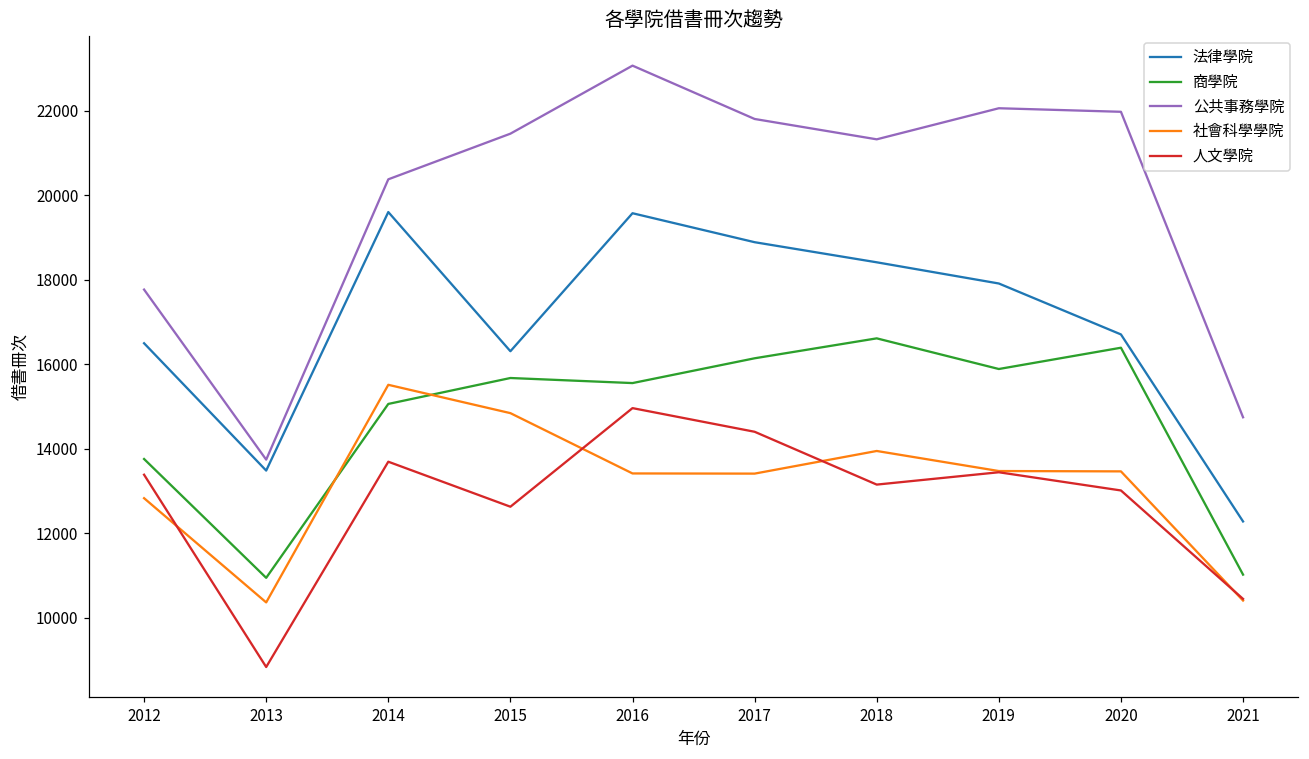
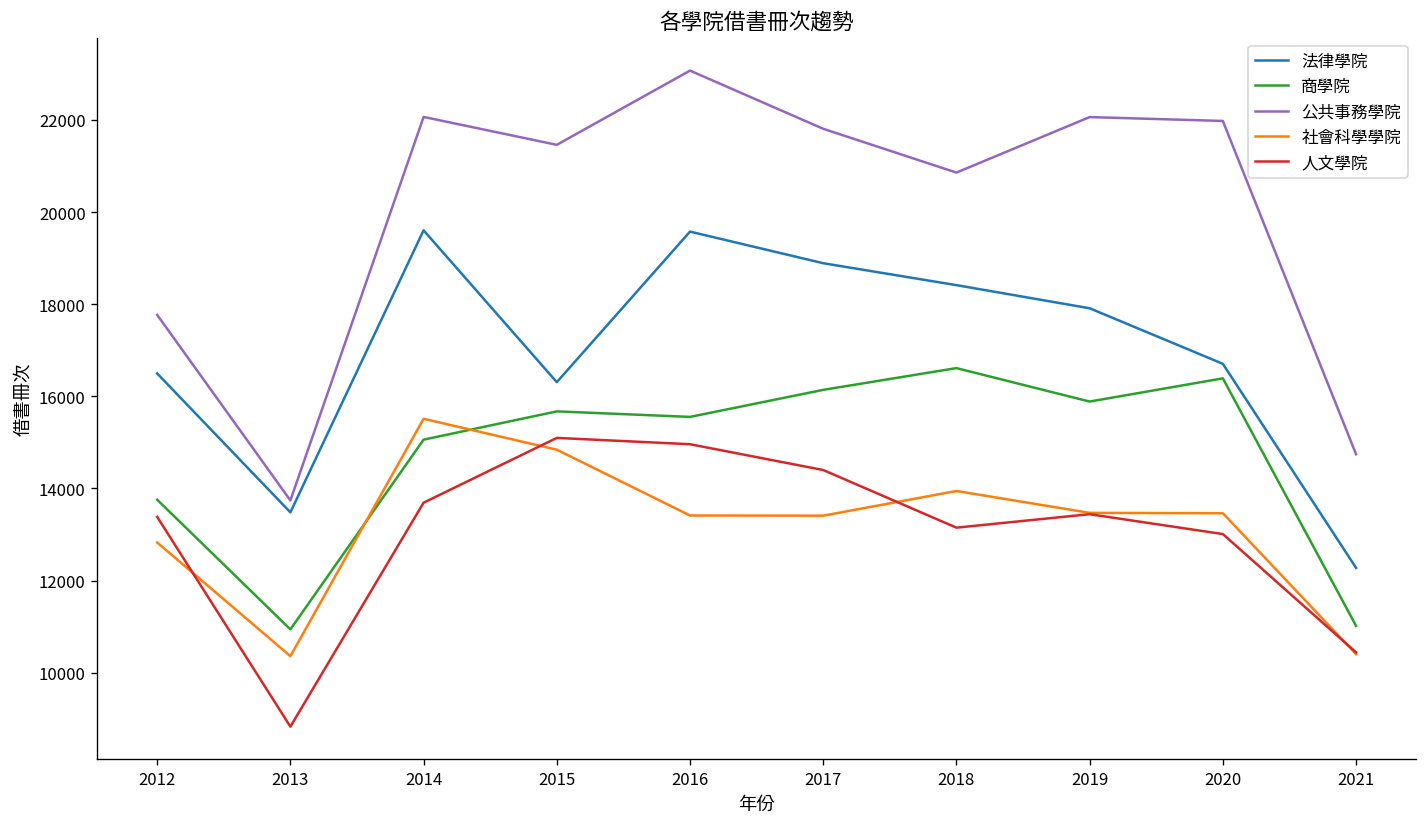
公共事務學院, 2014: 20400 -> 22100
人文學院, 2015: 12600 -> 15100
公共事務學院, 2018: 21300 -> 20900
